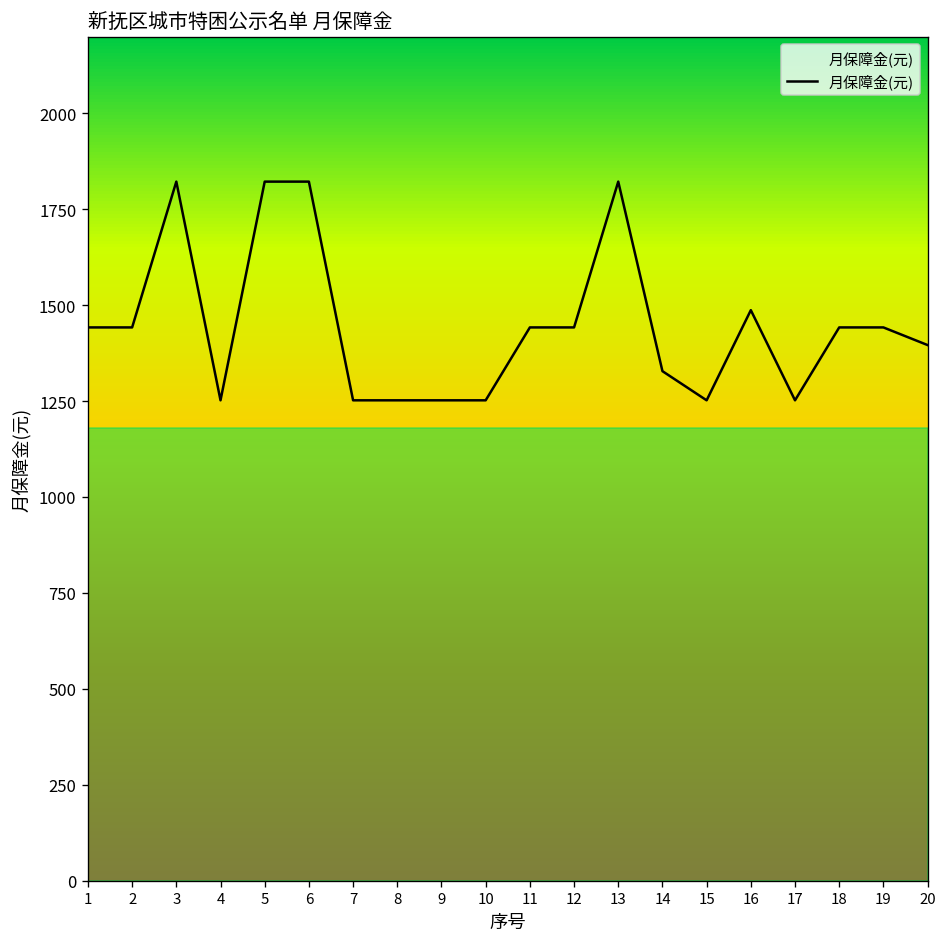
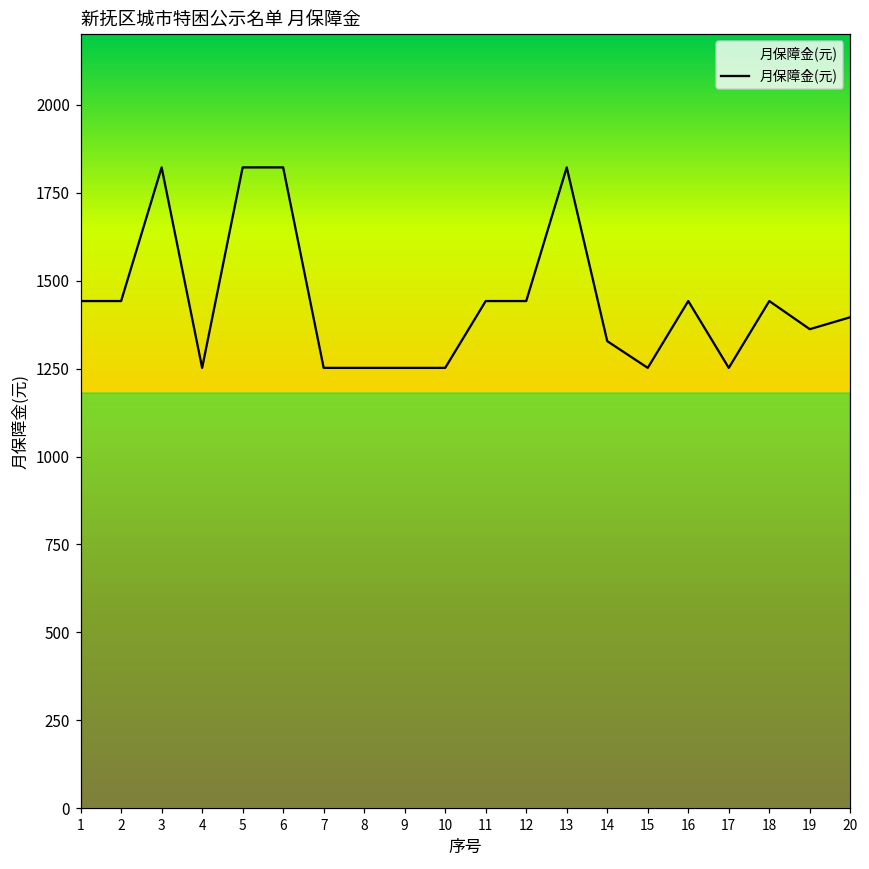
16: 1490 -> 1440
19: 1440 -> 1360
